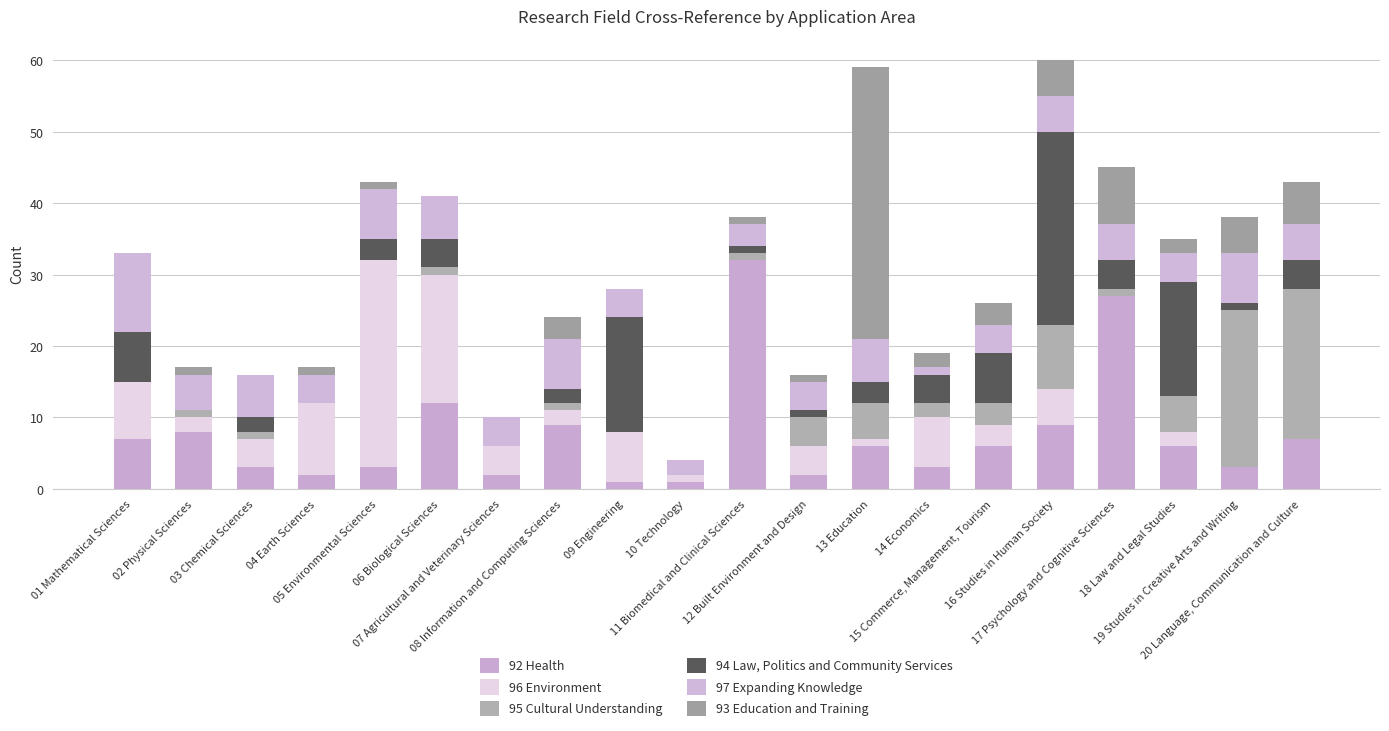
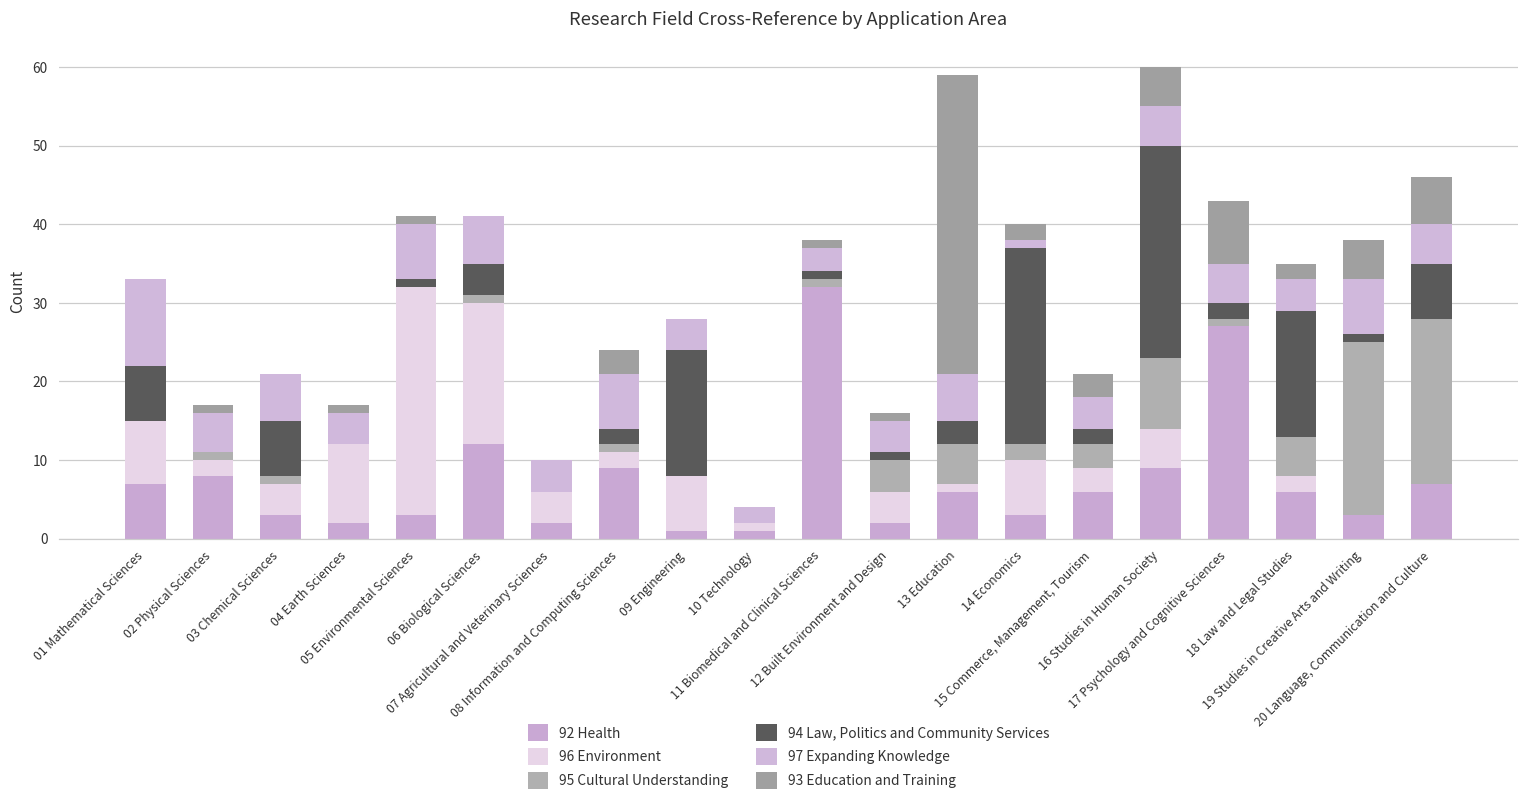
94 Law, Politics and Community Services, 03 Chemical Sciences: 2 -> 7
94 Law, Politics and Community Services, 05 Environmental Sciences: 3 -> 1
94 Law, Politics and Community Services, 14 Economics: 4 -> 25
94 Law, Politics and Community Services, 15 Commerce, Management, Tourism: 7 -> 2
94 Law, Politics and Community Services, 17 Psychology and Cognitive Sciences: 4 -> 2
94 Law, Politics and Community Services, 20 Language, Communication and Culture: 4 -> 7
